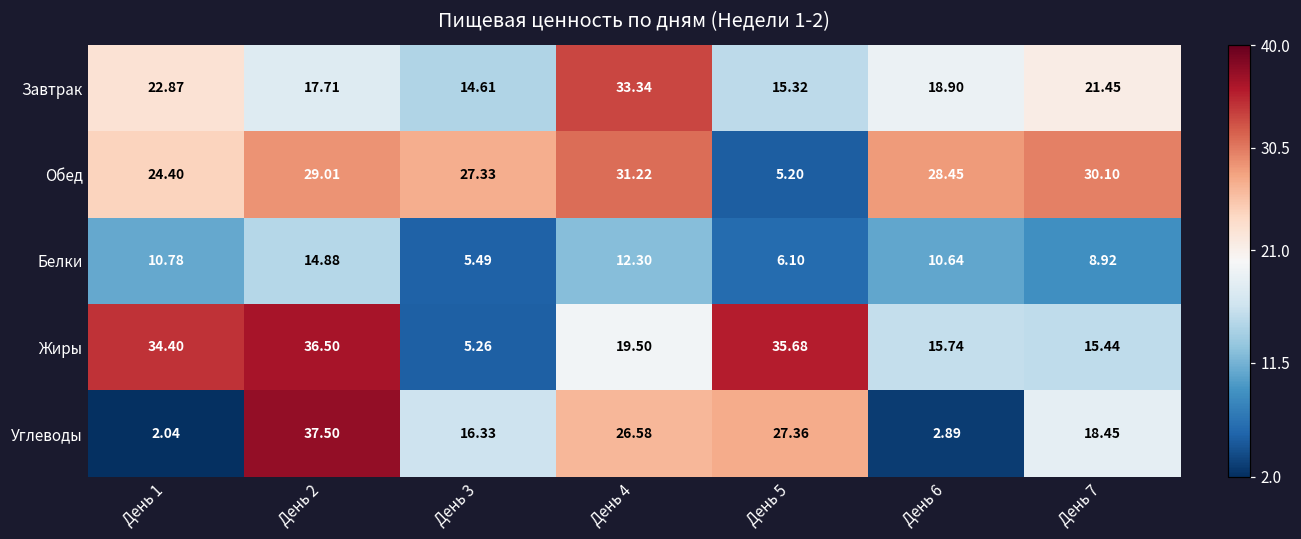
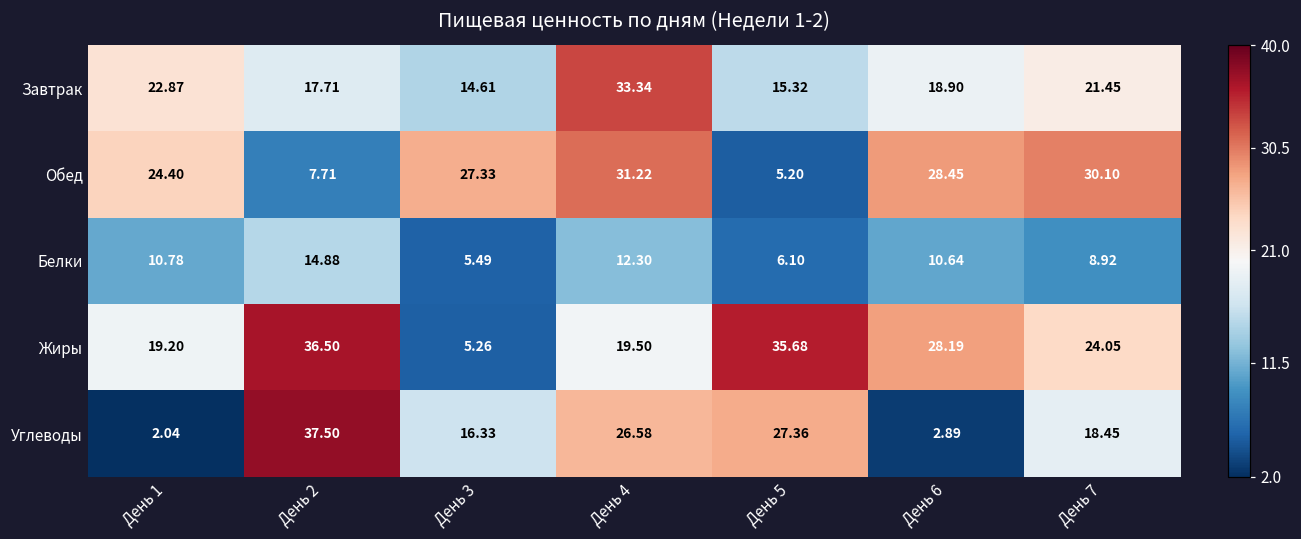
Обед, День 2: 29.01 -> 7.71
Жиры, День 1: 34.40 -> 19.20
Жиры, День 6: 15.74 -> 28.19
Жиры, День 7: 15.44 -> 24.05
